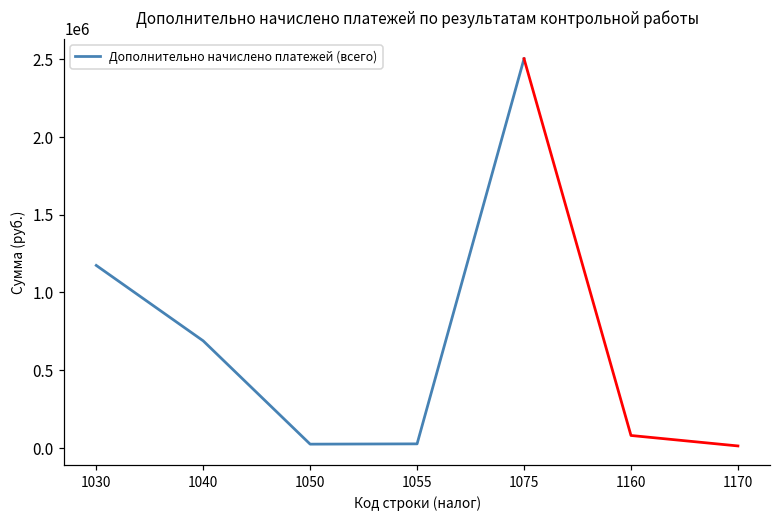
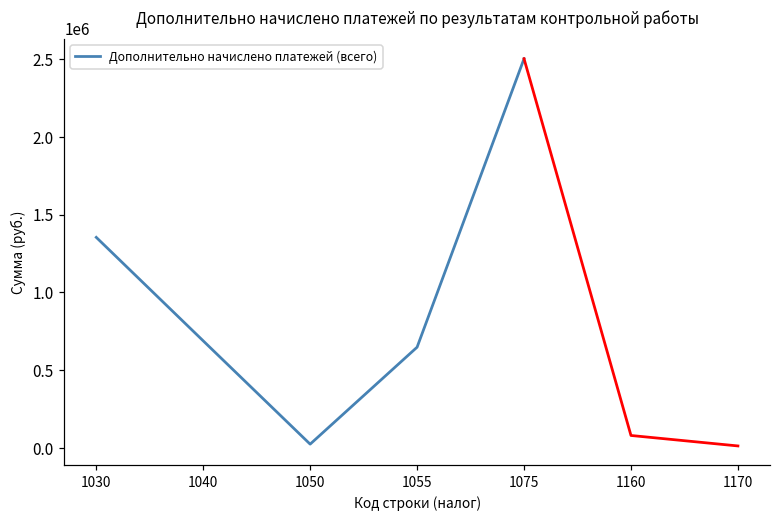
Дополнительно начислено платежей (всего), 1030: 1170000 -> 1350000
Дополнительно начислено платежей (всего), 1055: 20000 -> 650000
